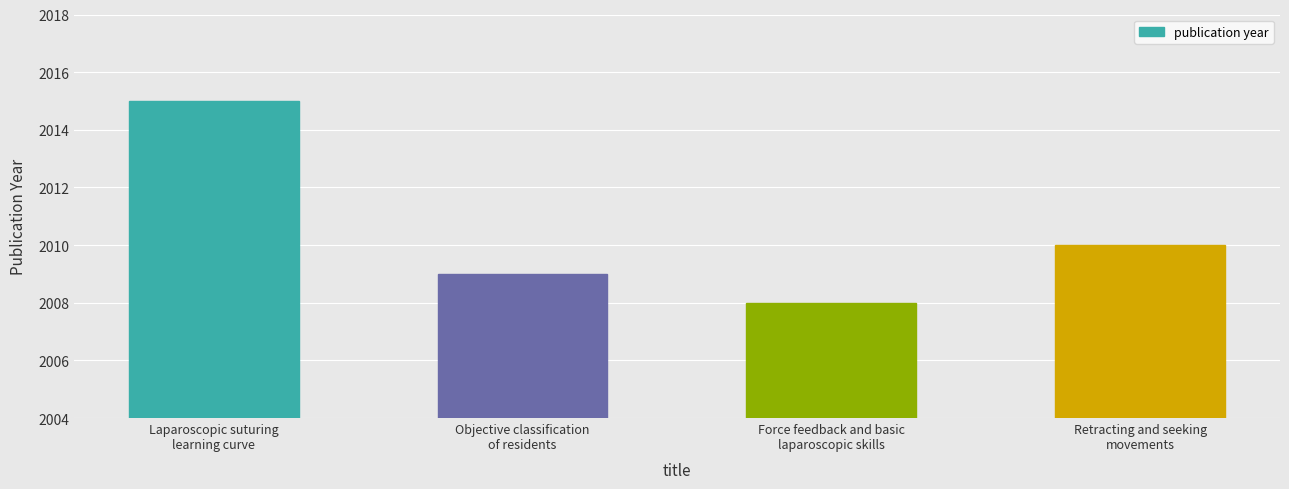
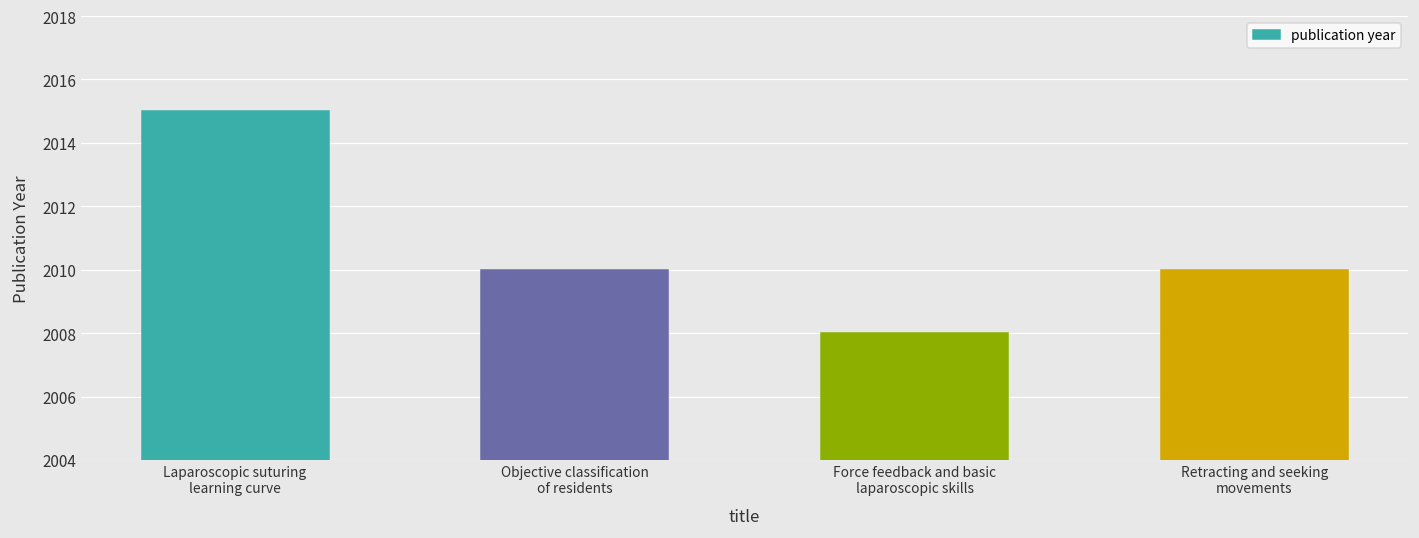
Objective classification of residents: 2009 -> 2010
